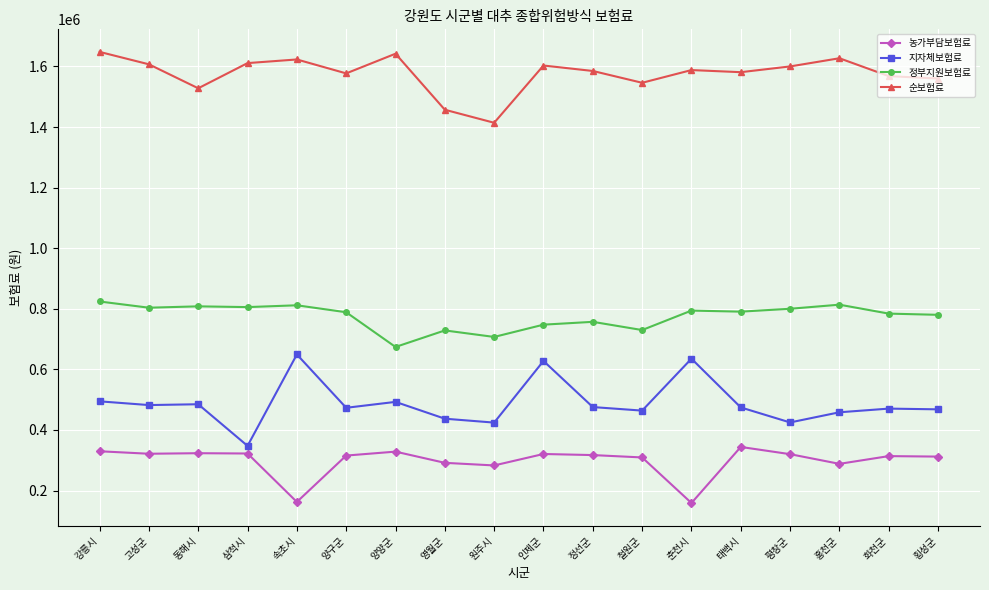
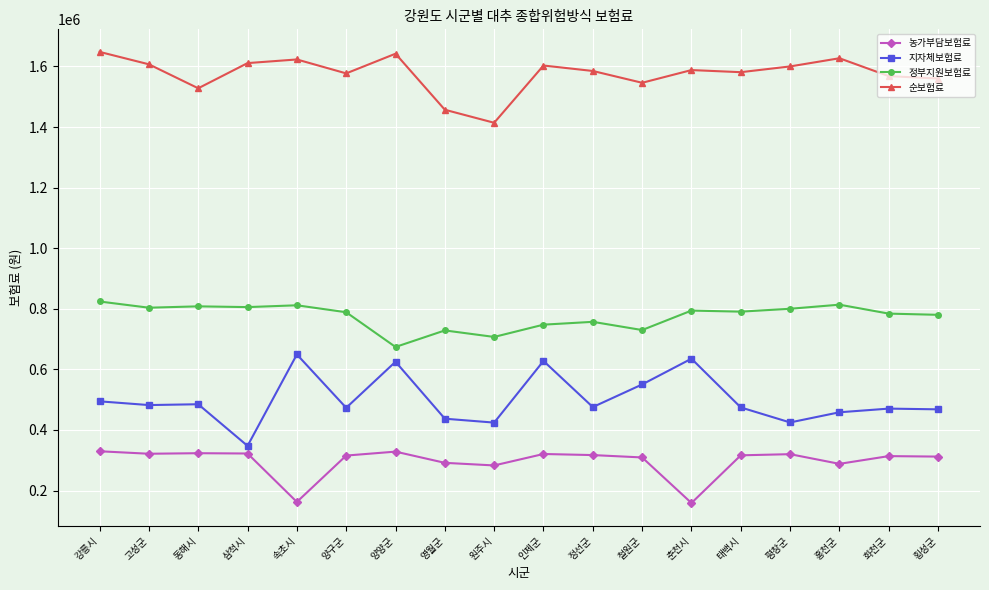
지자체보험료, 양양군: 490000 -> 630000
지자체보험료, 철원군: 460000 -> 550000
농가부담보험료, 태백시: 340000 -> 320000
